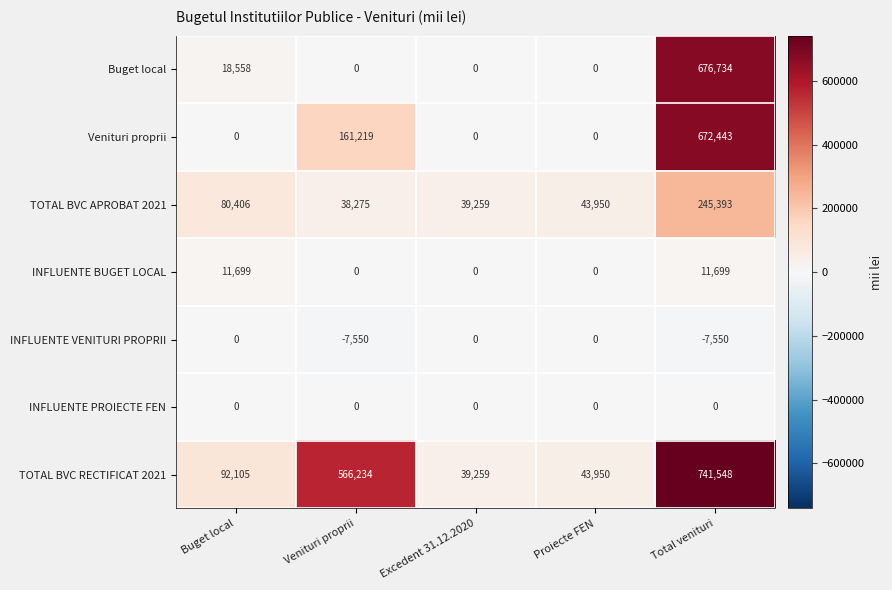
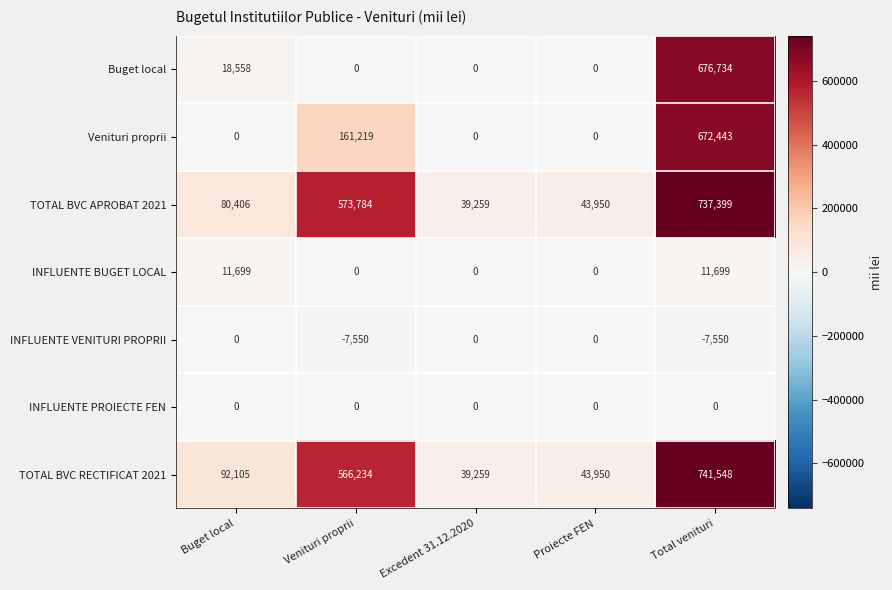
TOTAL BVC APROBAT 2021, Venituri proprii: 38,275 -> 573,784
TOTAL BVC APROBAT 2021, Total venituri: 245,393 -> 737,399
